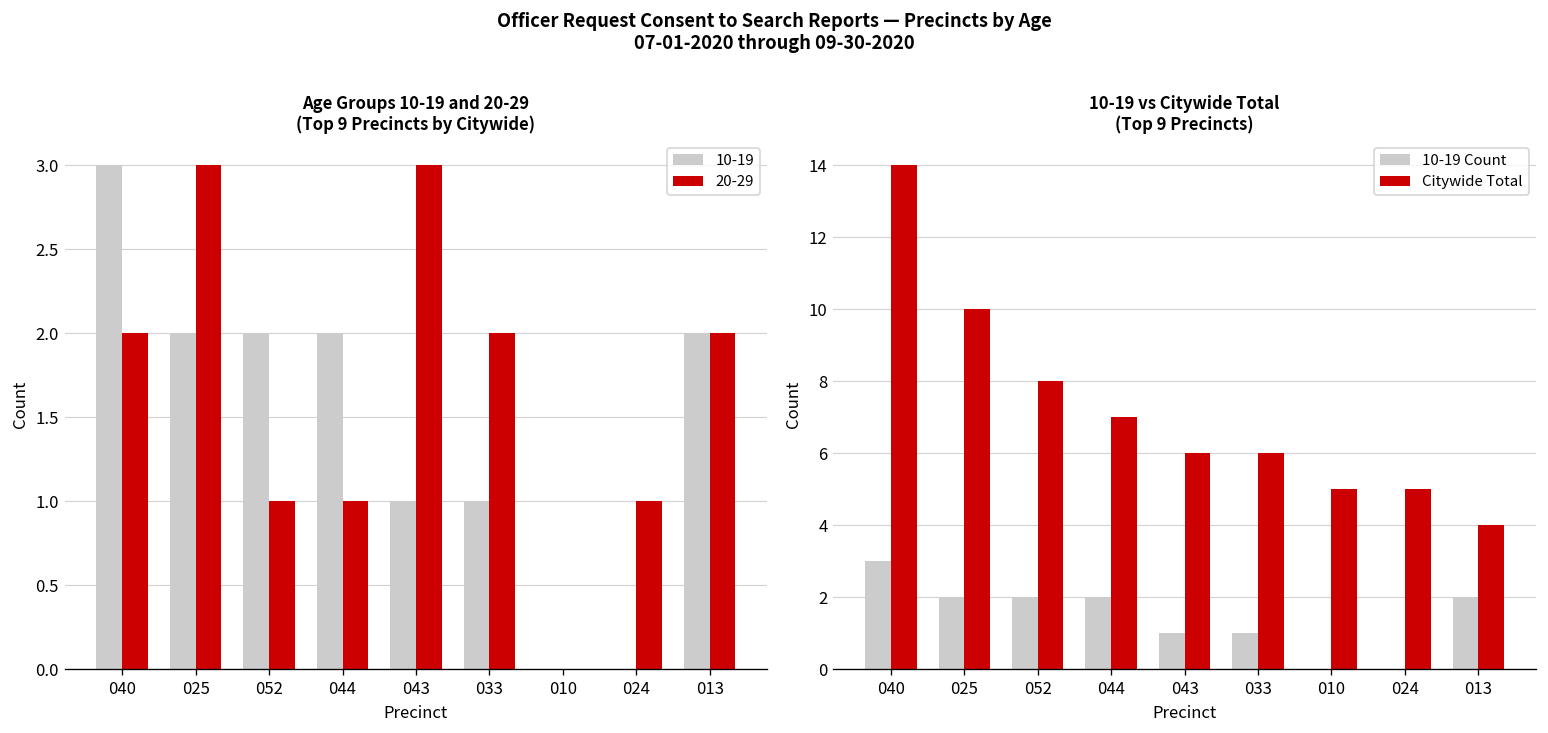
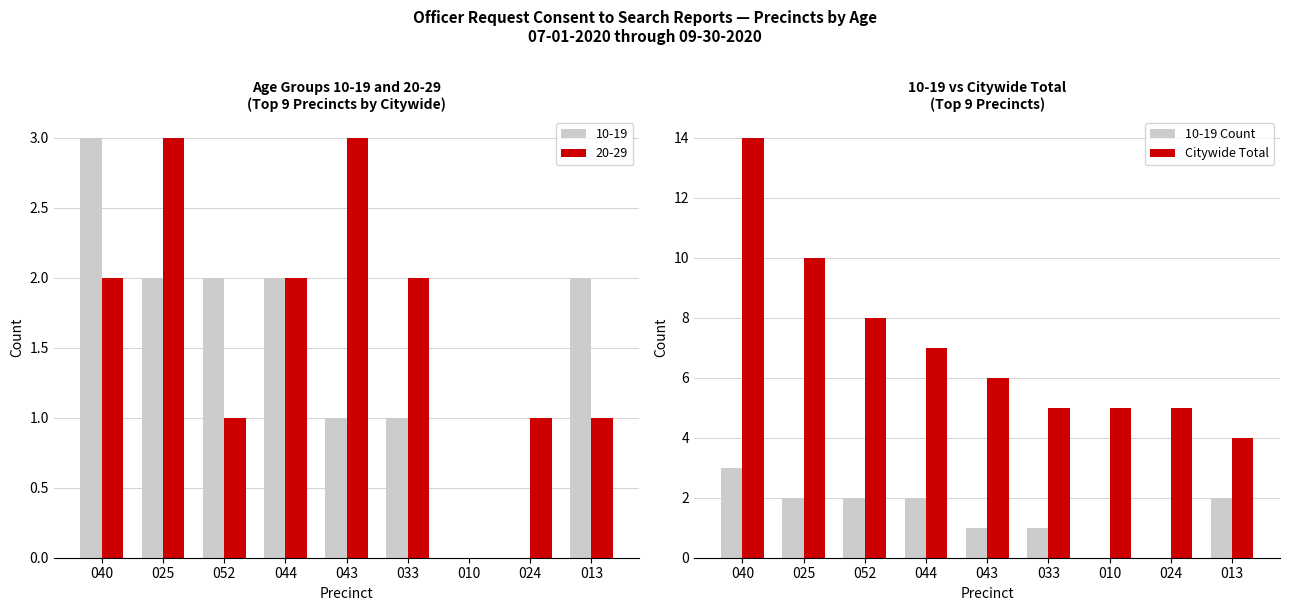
Age Groups 10-19 and 20-29 (Top 9 Precincts by Citywide), 20-29, 044: 1 -> 2
Age Groups 10-19 and 20-29 (Top 9 Precincts by Citywide), 20-29, 013: 2 -> 1
10-19 vs Citywide Total (Top 9 Precincts), Citywide Total, 033: 6 -> 5
